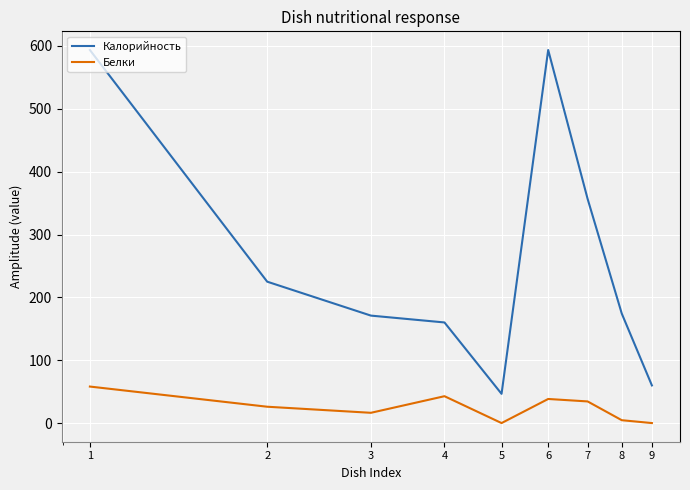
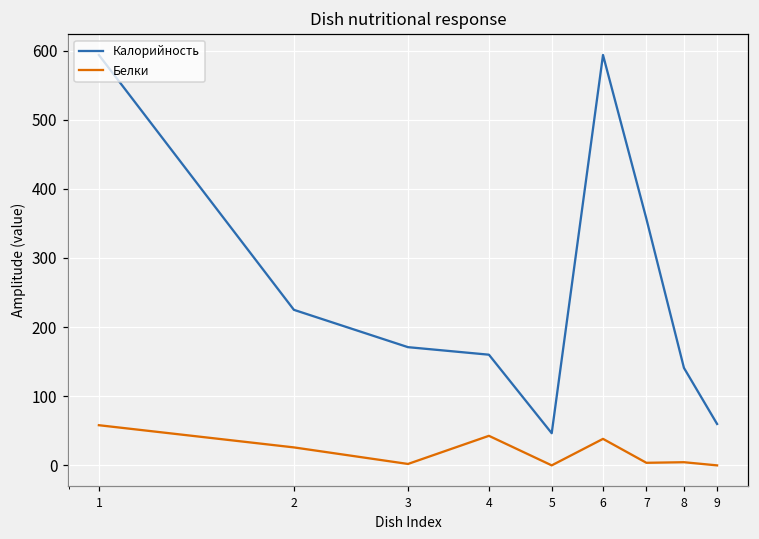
Белки, 3: 20 -> 0
Белки, 7: 30 -> 0
Калорийность, 8: 170 -> 140
